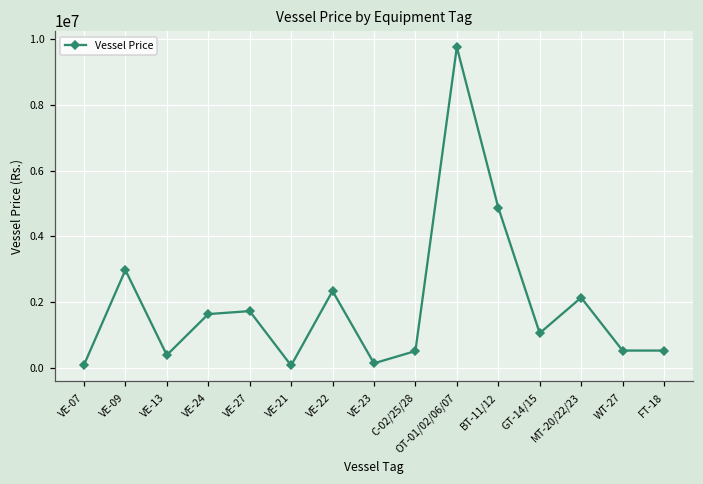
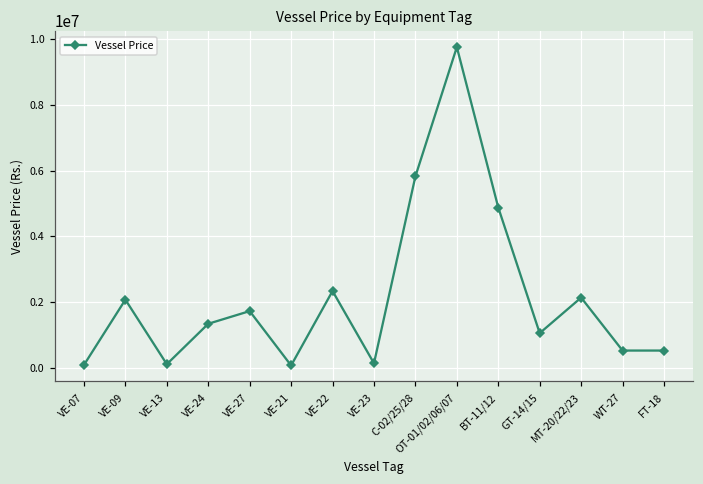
VE-09: 3000000 -> 2100000
VE-13: 400000 -> 100000
VE-24: 1600000 -> 1300000
C-02/25/28: 500000 -> 5800000
